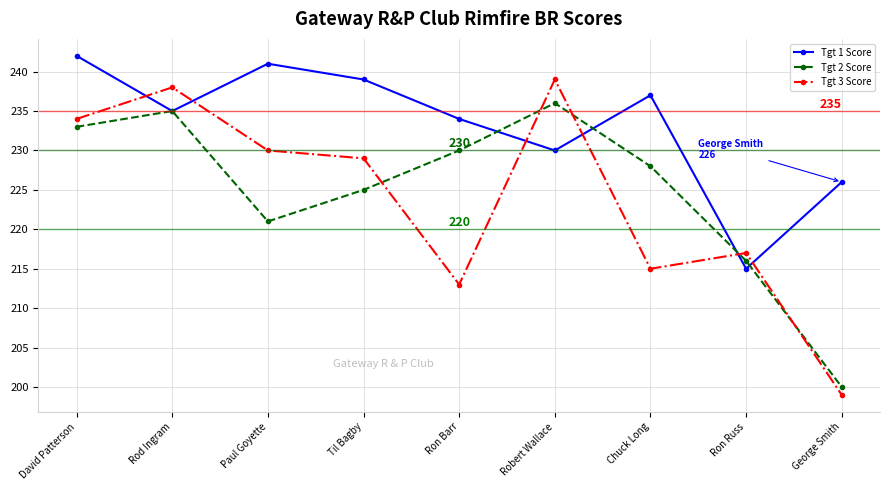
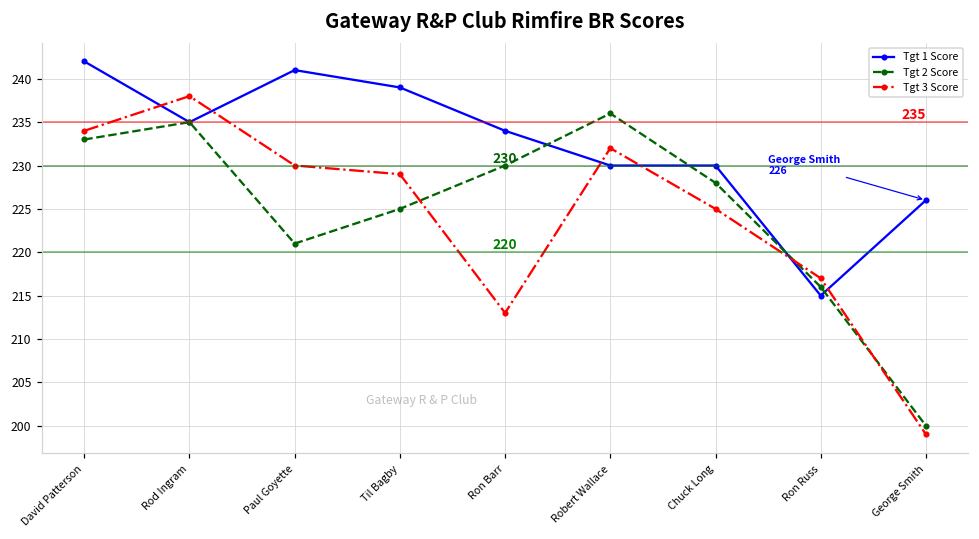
Tgt 3 Score, Robert Wallace: 239 -> 232
Tgt 1 Score, Chuck Long: 237 -> 230
Tgt 3 Score, Chuck Long: 215 -> 225
